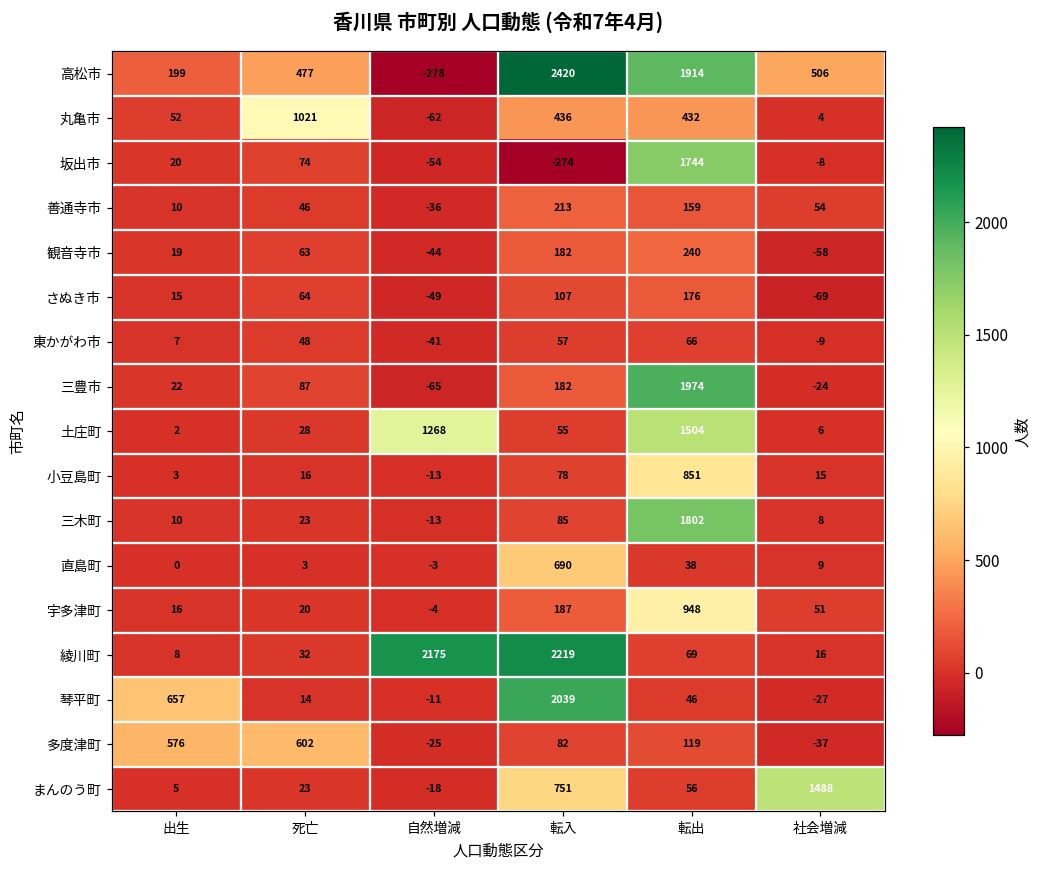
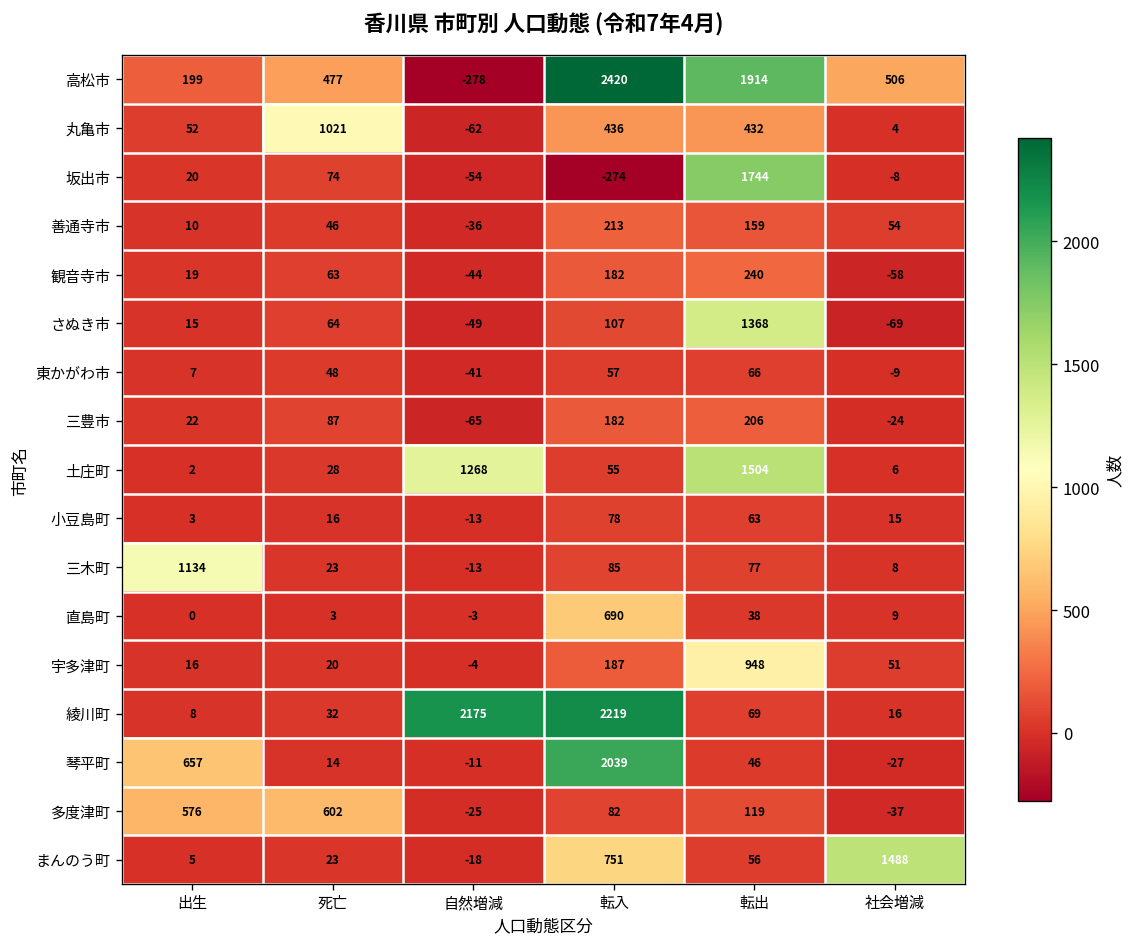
さぬき市, 転出: 176 -> 1368
三豊市, 転出: 1974 -> 206
小豆島町, 転出: 851 -> 63
三木町, 出生: 10 -> 1134
三木町, 転出: 1802 -> 77
